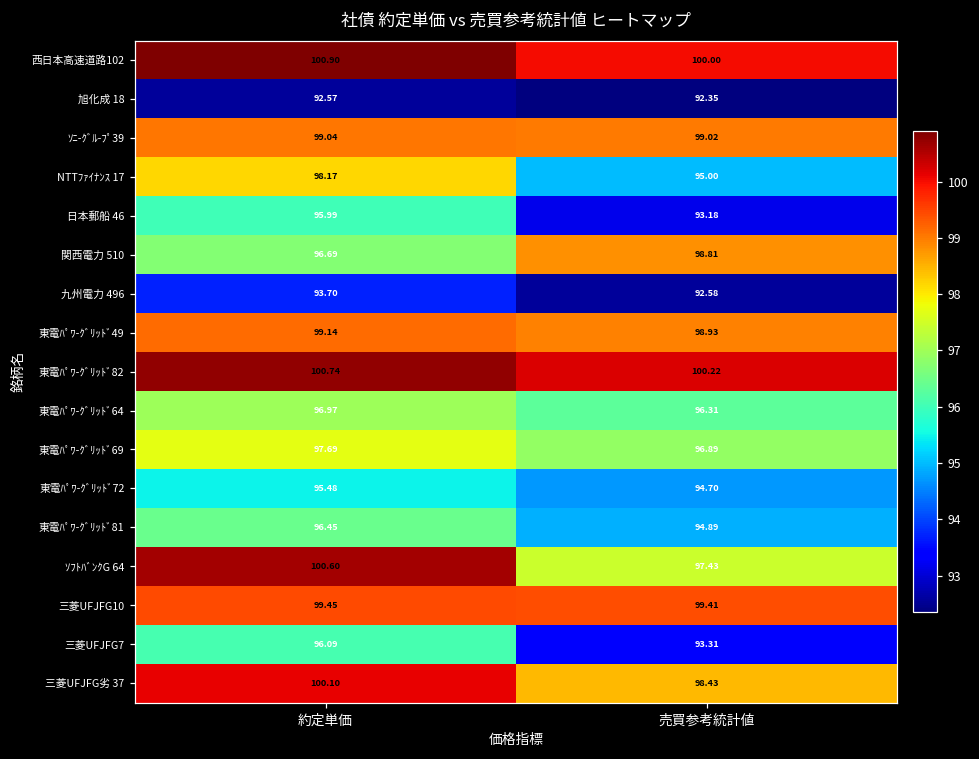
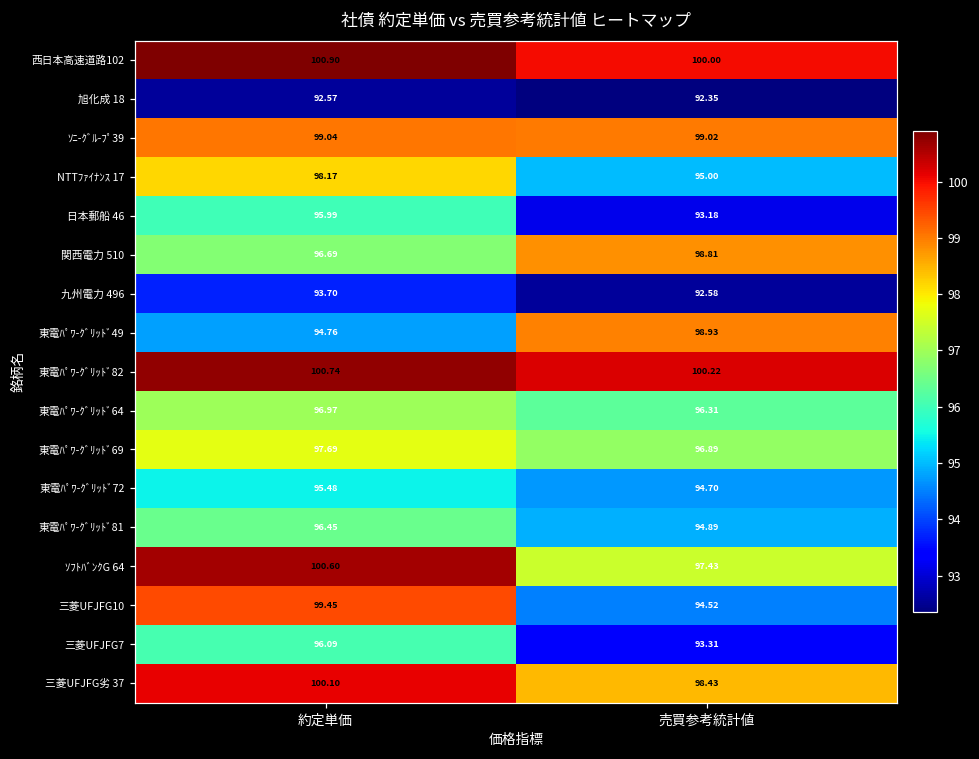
東電ﾊﾟﾜ-ｸﾞﾘｯﾄﾞ49, 約定単価: 99.14 -> 94.76
三菱UFJFG10, 売買参考統計値: 99.41 -> 94.52
